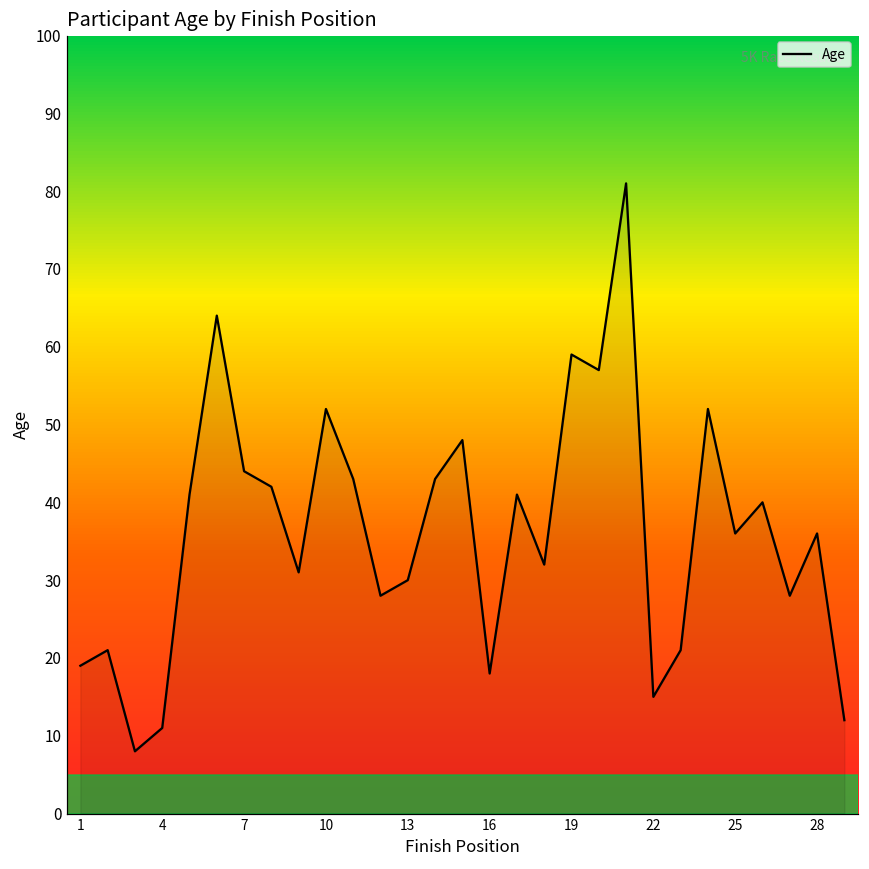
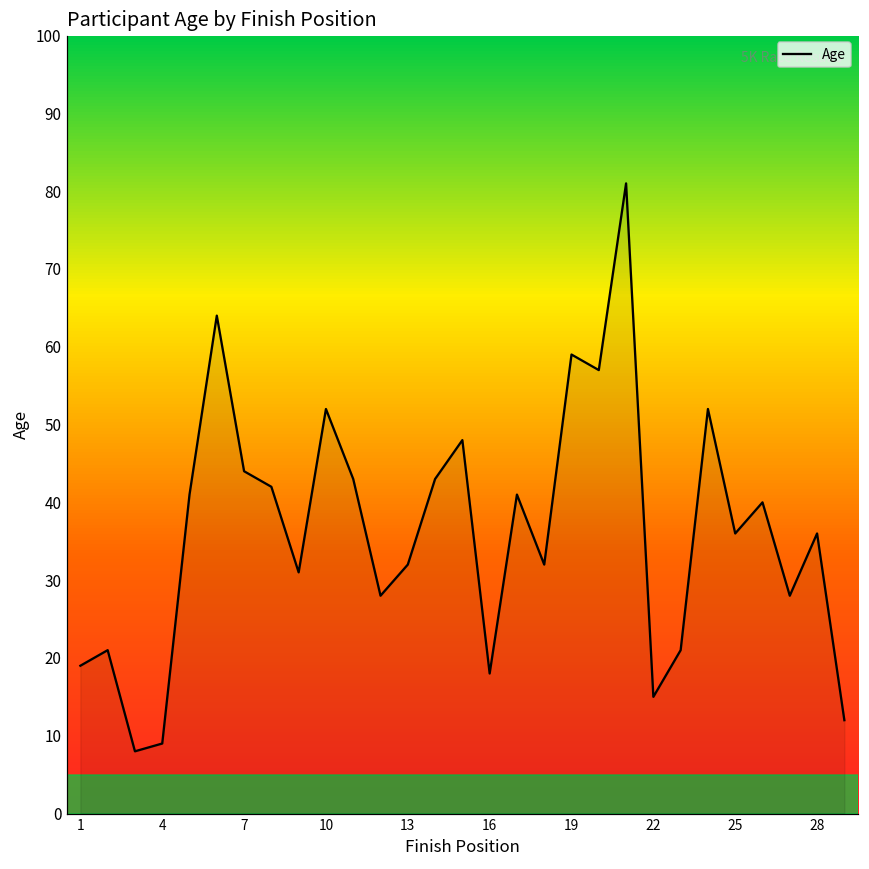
4: 11 -> 9
13: 30 -> 32
